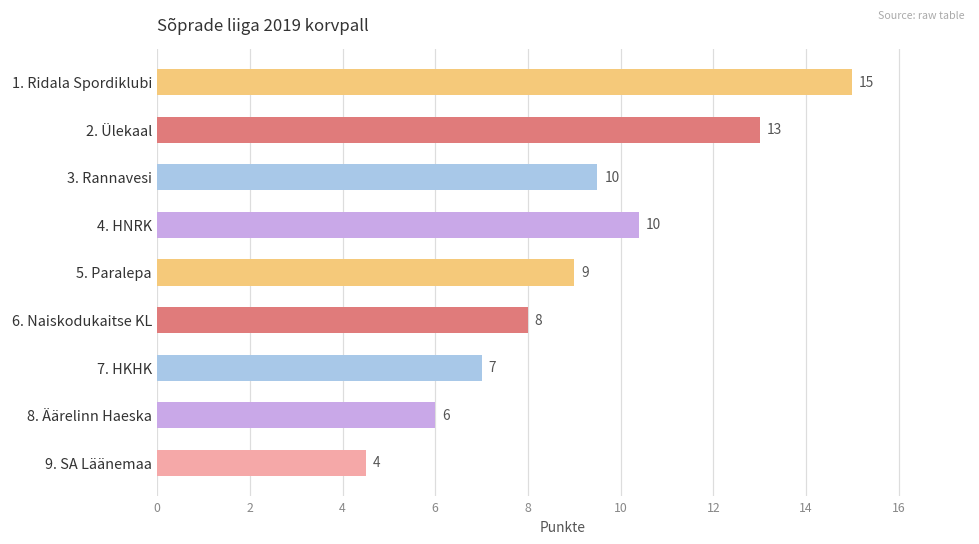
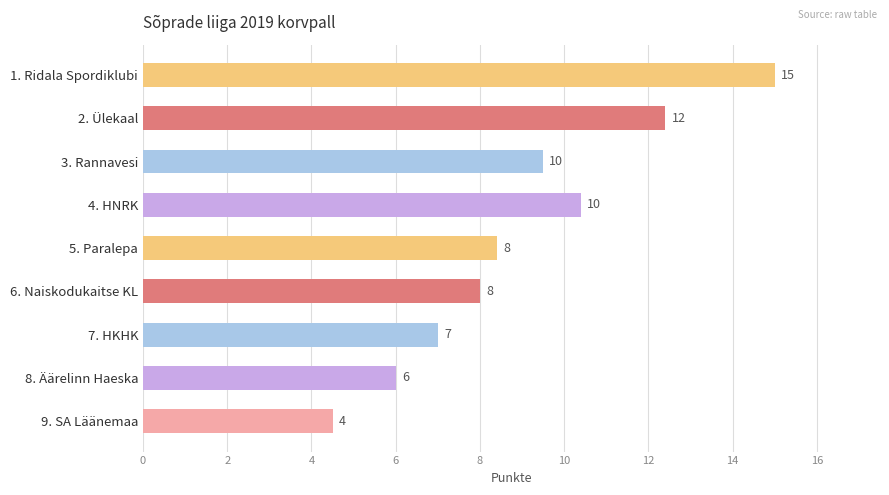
2. Ülekaal: 13 -> 12
5. Paralepa: 9 -> 8
